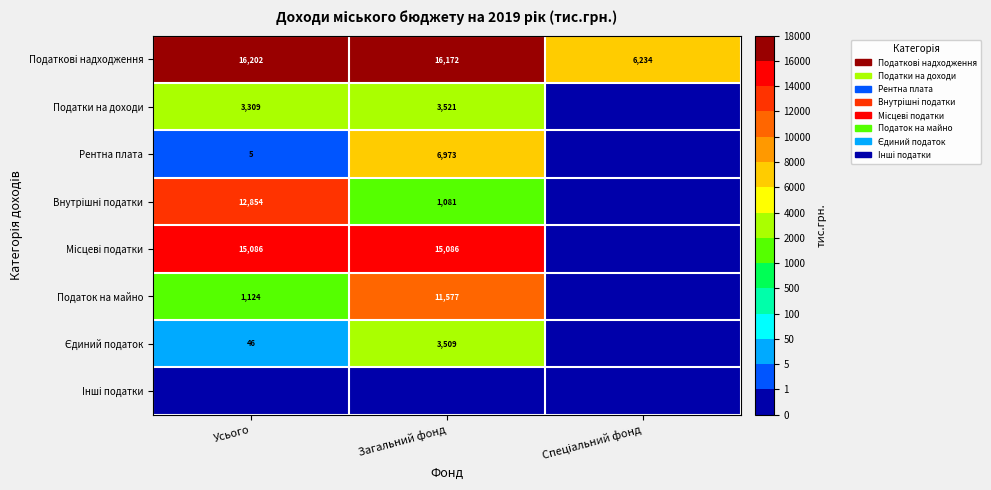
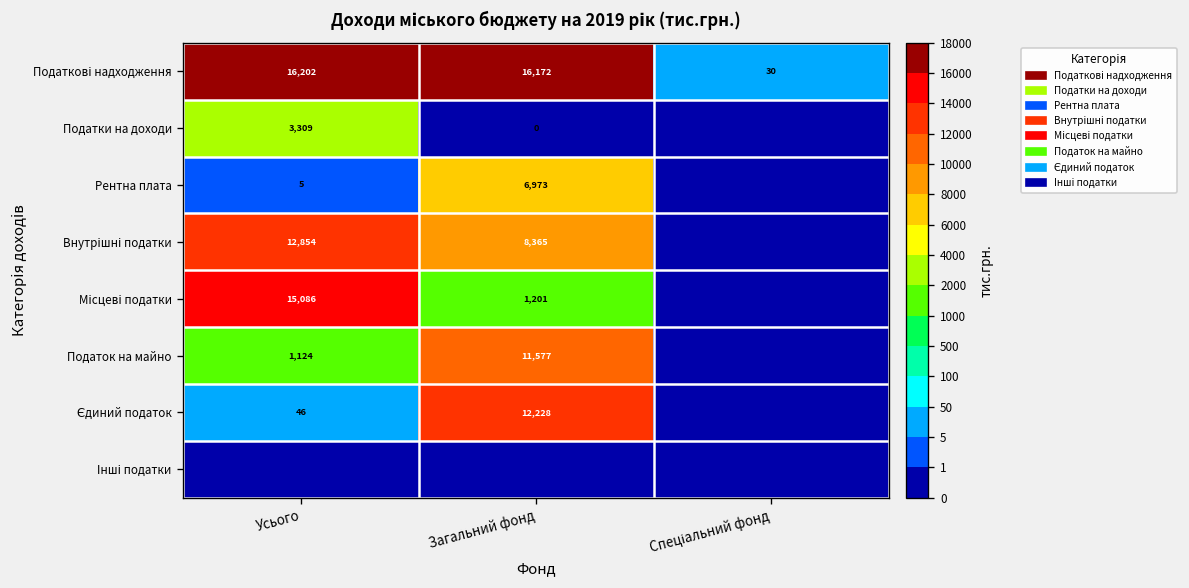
Податкові надходження, Спеціальний фонд: 6,234 -> 30
Податки на доходи, Загальний фонд: 3,521 -> 0
Внутрішні податки, Загальний фонд: 1,081 -> 8,365
Місцеві податки, Загальний фонд: 15,086 -> 1,201
Єдиний податок, Загальний фонд: 3,509 -> 12,228
